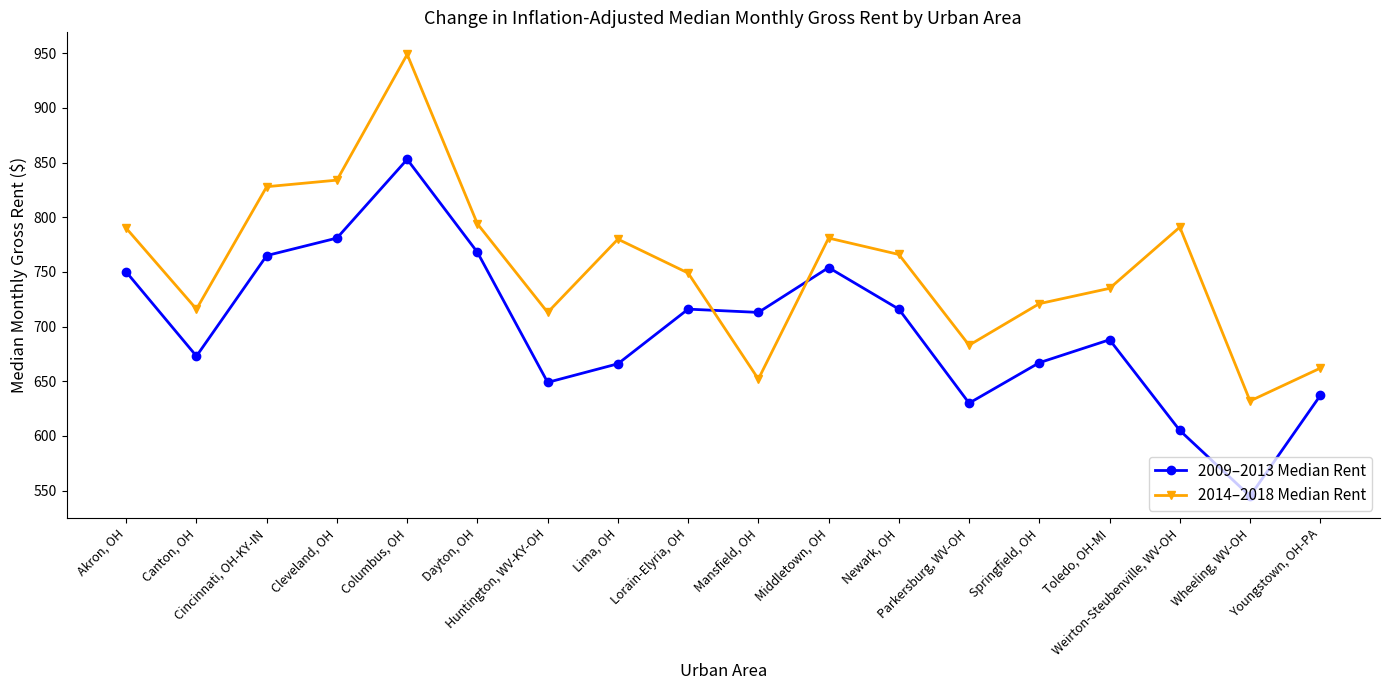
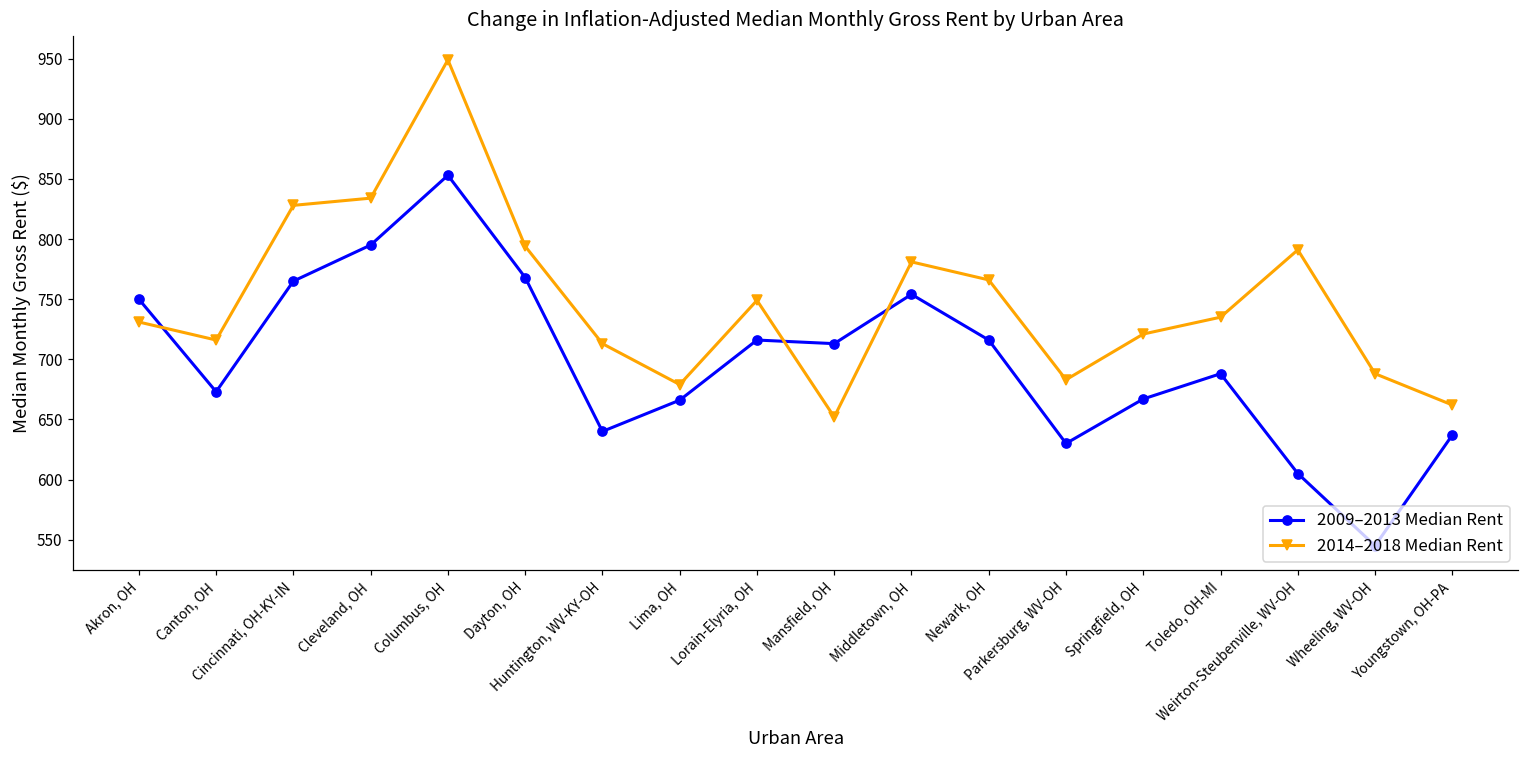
2014–2018 Median Rent, Akron, OH: 790 -> 731
2009–2013 Median Rent, Cleveland, OH: 781 -> 795
2009–2013 Median Rent, Huntington, WV-KY-OH: 649 -> 640
2014–2018 Median Rent, Lima, OH: 780 -> 679
2014–2018 Median Rent, Wheeling, WV-OH: 632 -> 688
